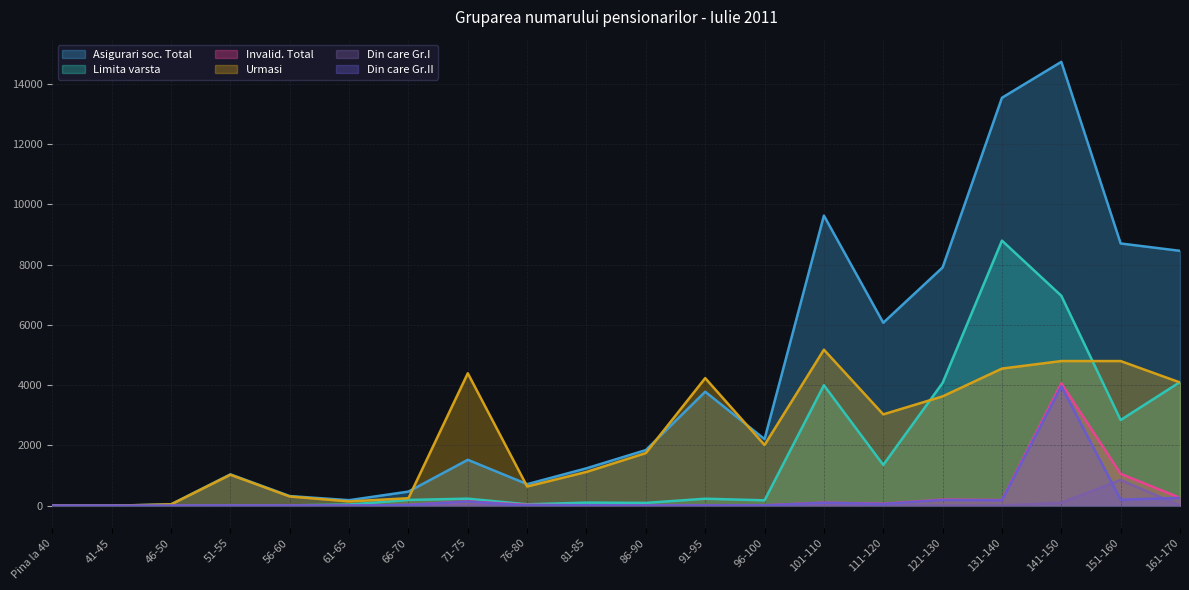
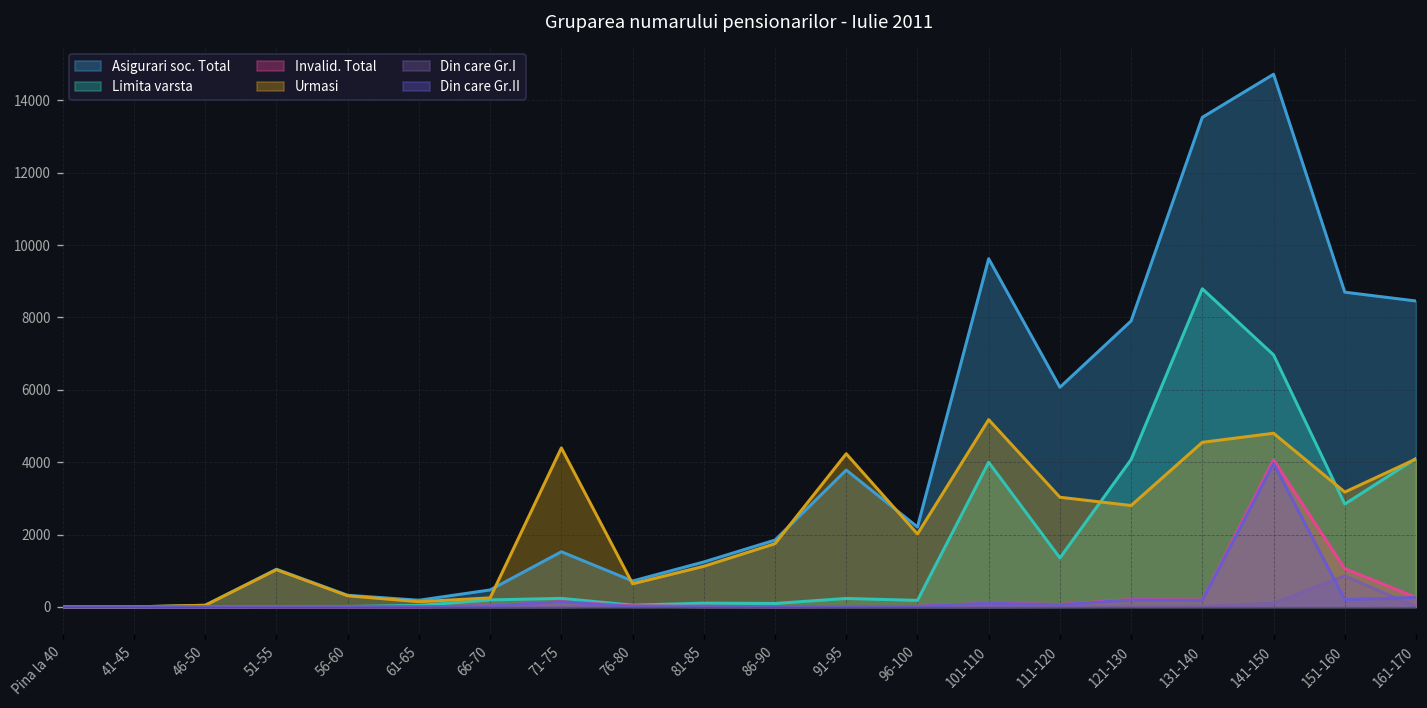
Urmasi, 121-130: 3600 -> 2800
Urmasi, 151-160: 4800 -> 3200
